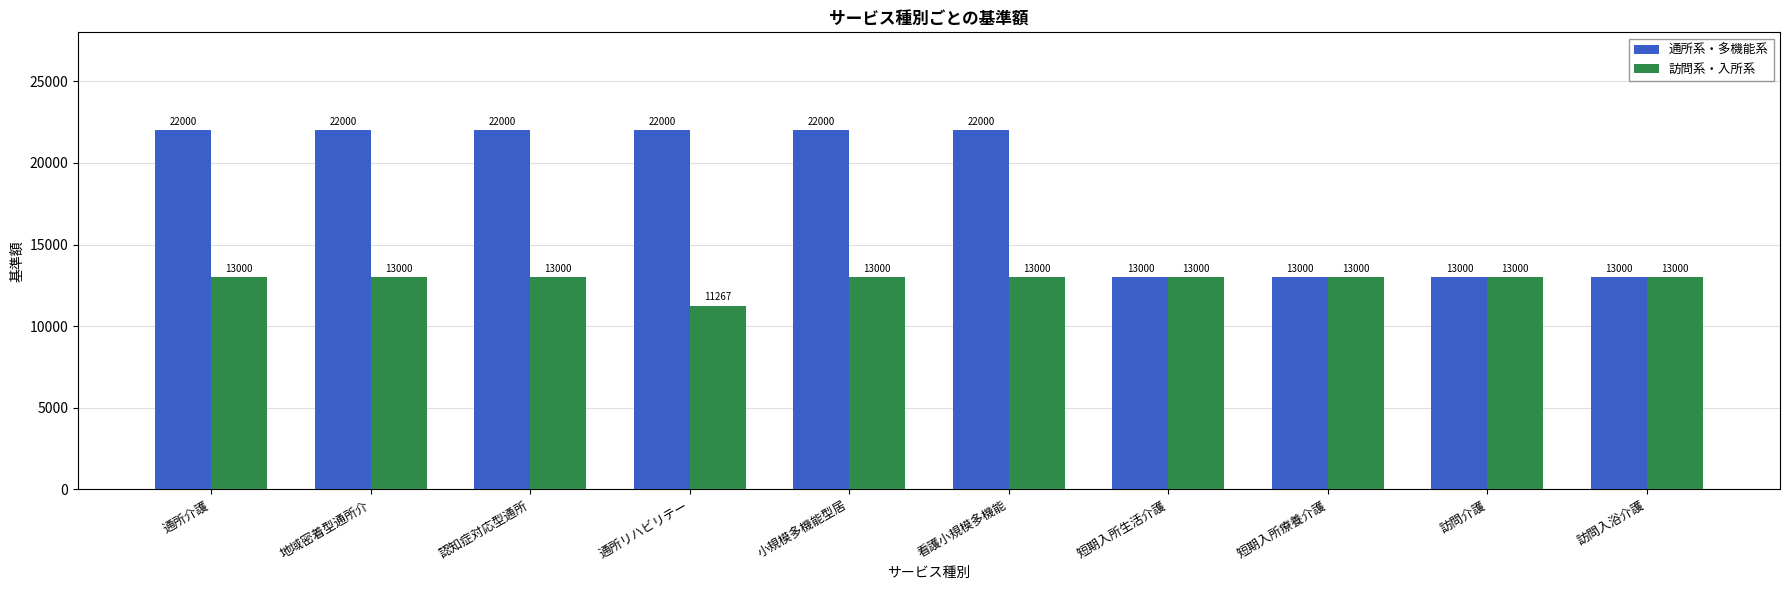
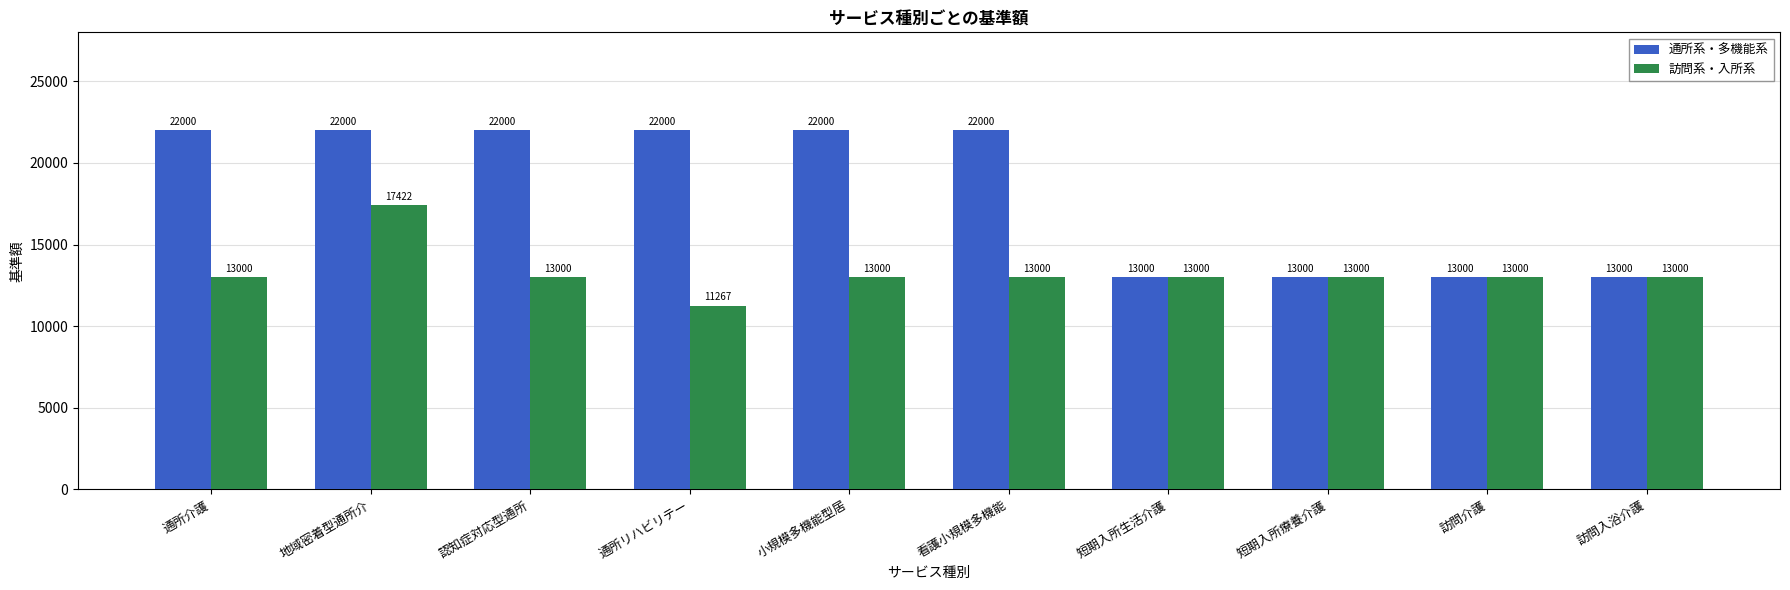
訪問系・入所系, 地域密着型通所介: 13000 -> 17422
